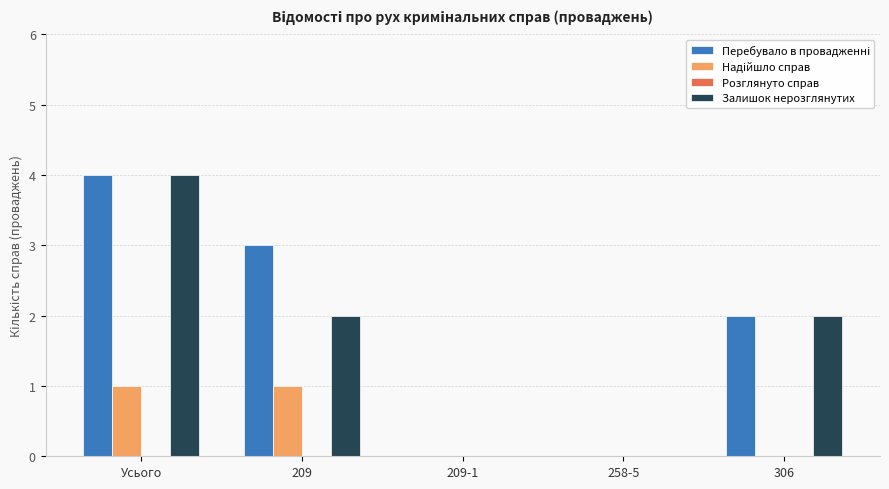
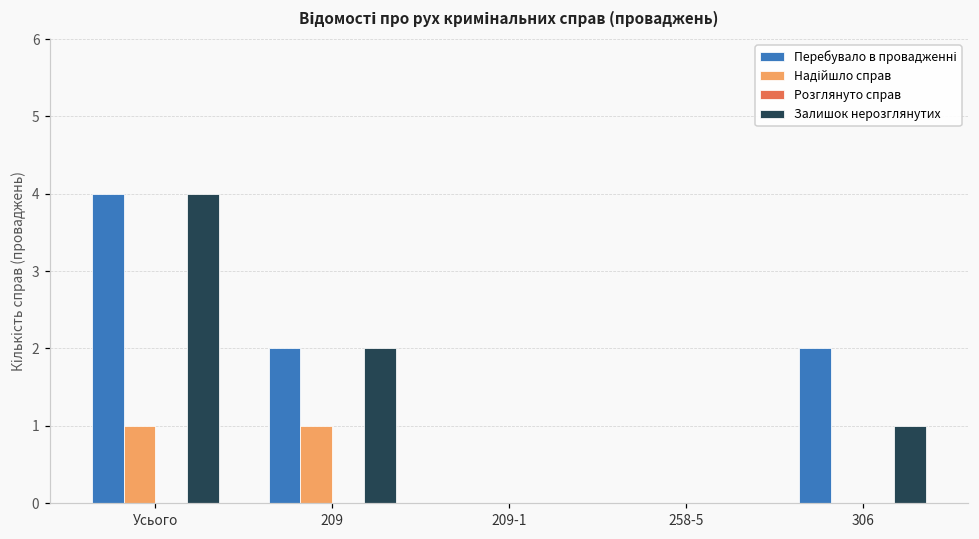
Перебувало в провадженні, 209: 3 -> 2
Залишок нерозглянутих, 306: 2 -> 1
